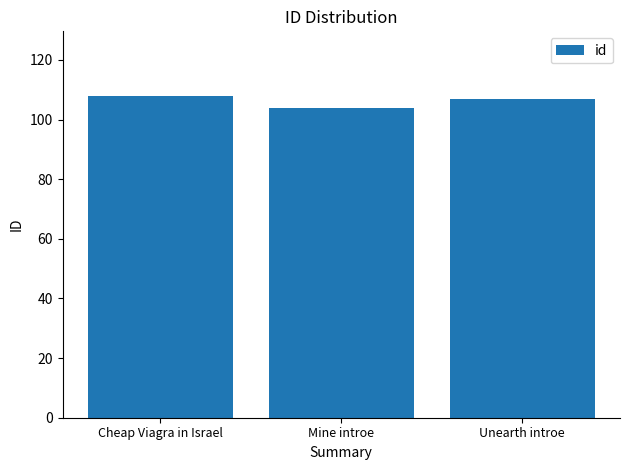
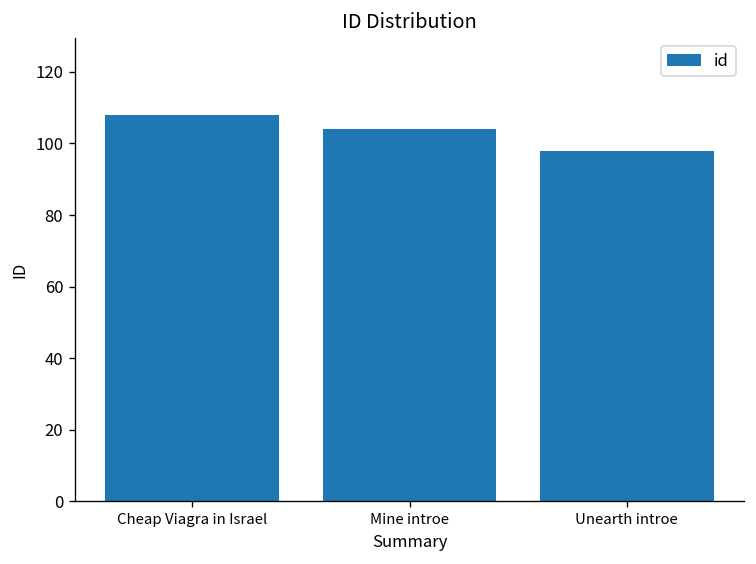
Unearth introe: 107 -> 98
